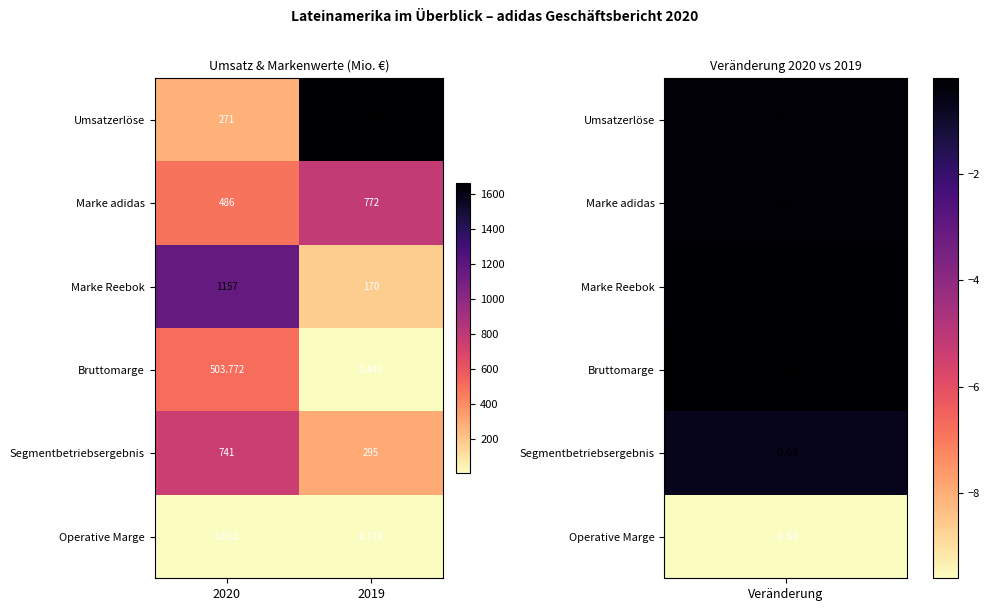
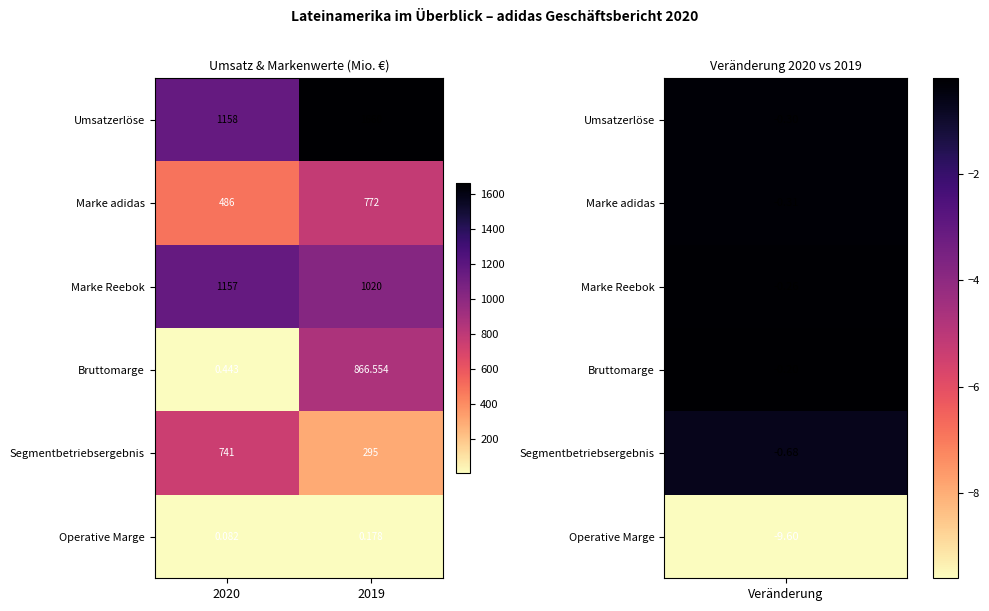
Umsatz & Markenwerte (Mio. €), Umsatzerlöse, 2020: 271 -> 1158
Umsatz & Markenwerte (Mio. €), Marke Reebok, 2019: 170 -> 1020
Umsatz & Markenwerte (Mio. €), Bruttomarge, 2020: 503.772 -> 0.443
Umsatz & Markenwerte (Mio. €), Bruttomarge, 2019: 0.445 -> 866.554
